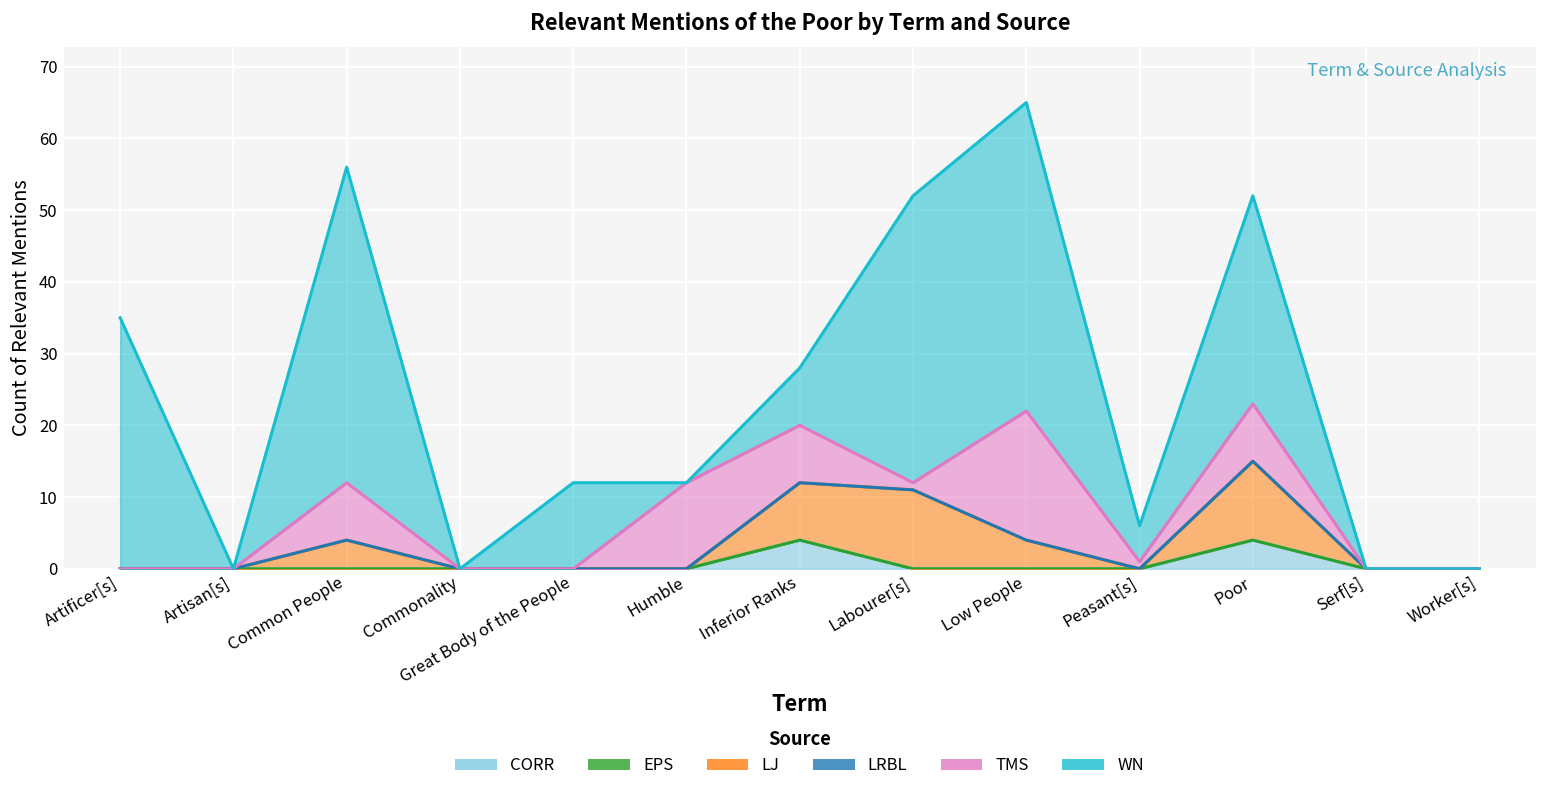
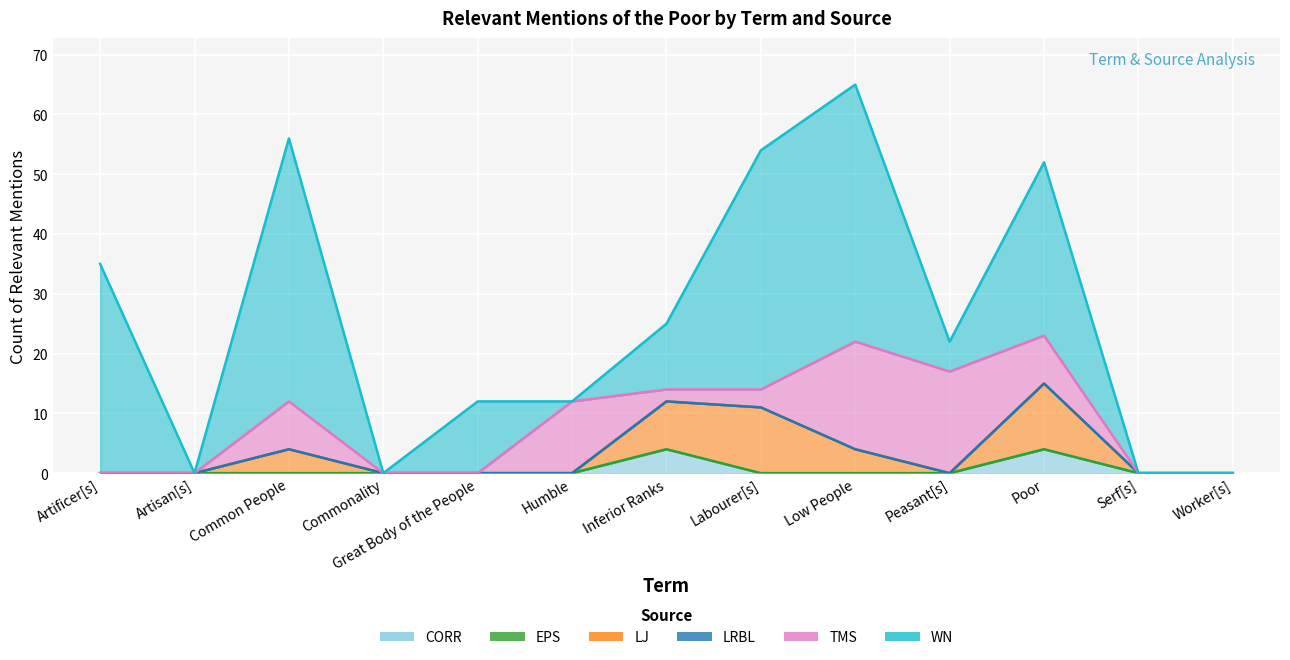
TMS, Inferior Ranks: 8 -> 2
WN, Inferior Ranks: 8 -> 11
TMS, Labourer[s]: 1 -> 3
TMS, Peasant[s]: 1 -> 17
